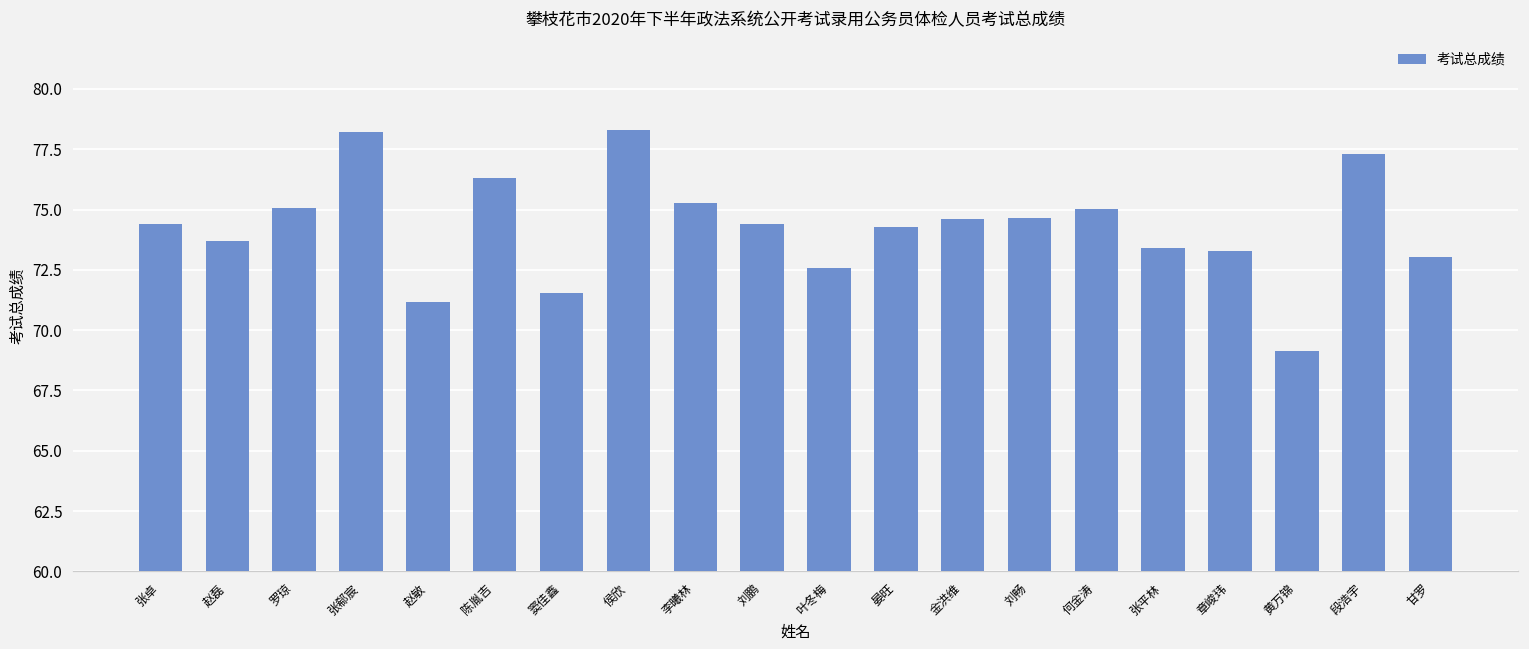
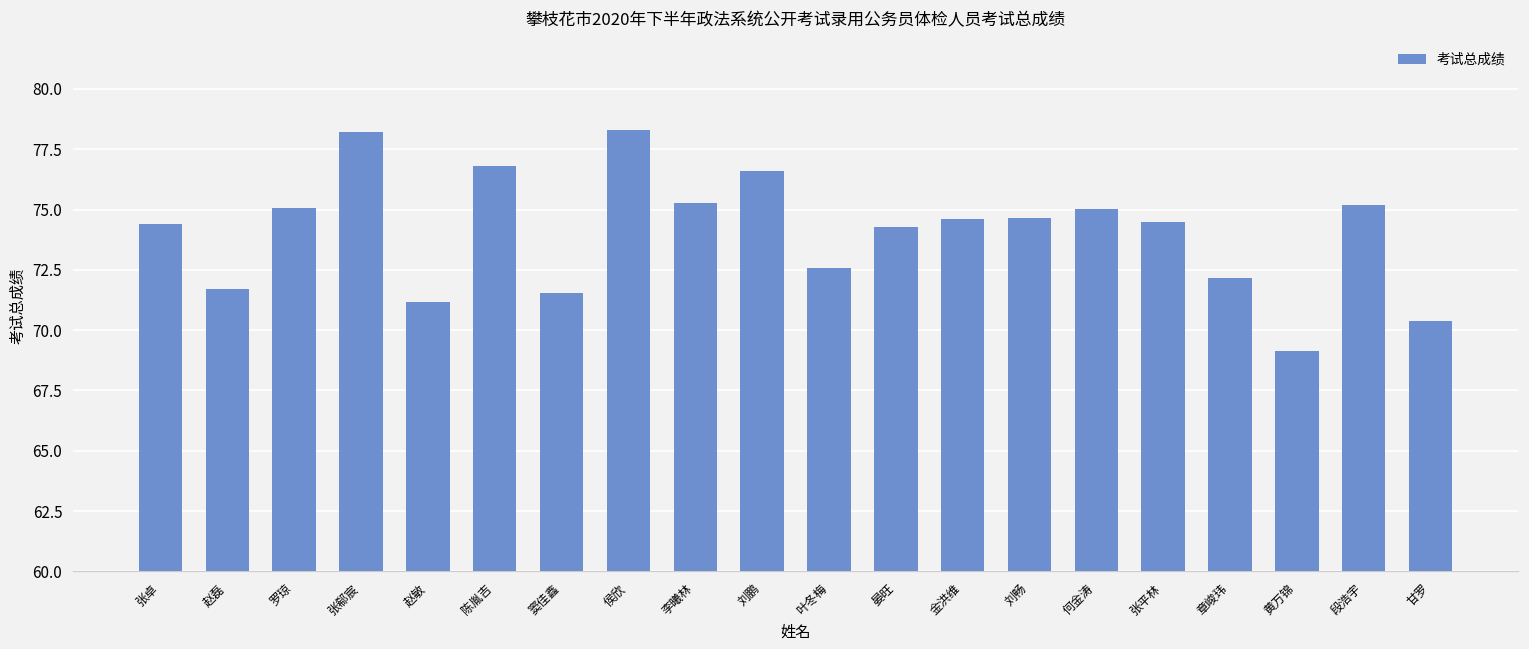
赵磊: 73.7 -> 71.7
陈胤吉: 76.3 -> 76.8
刘鹏: 74.4 -> 76.6
张平林: 73.4 -> 74.5
章峻玮: 73.3 -> 72.2
段浩宇: 77.3 -> 75.2
甘罗: 73.0 -> 70.4
